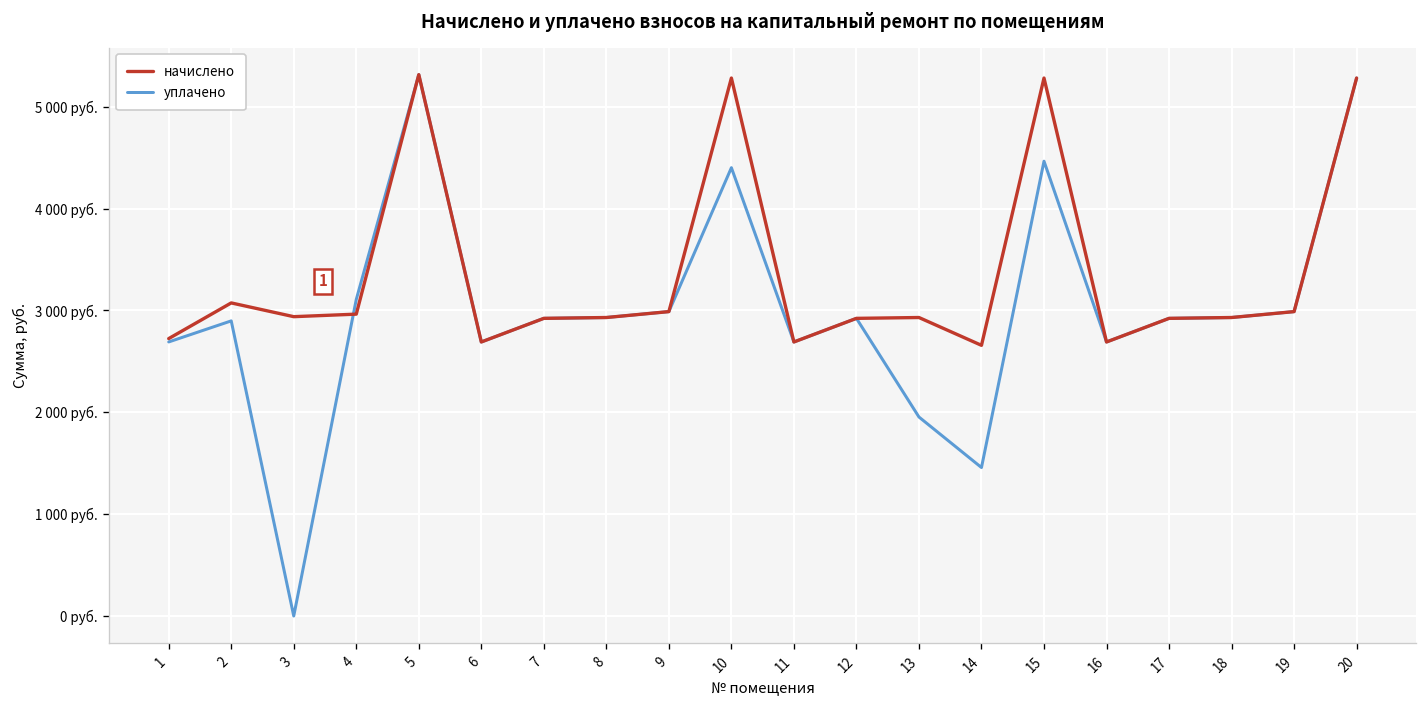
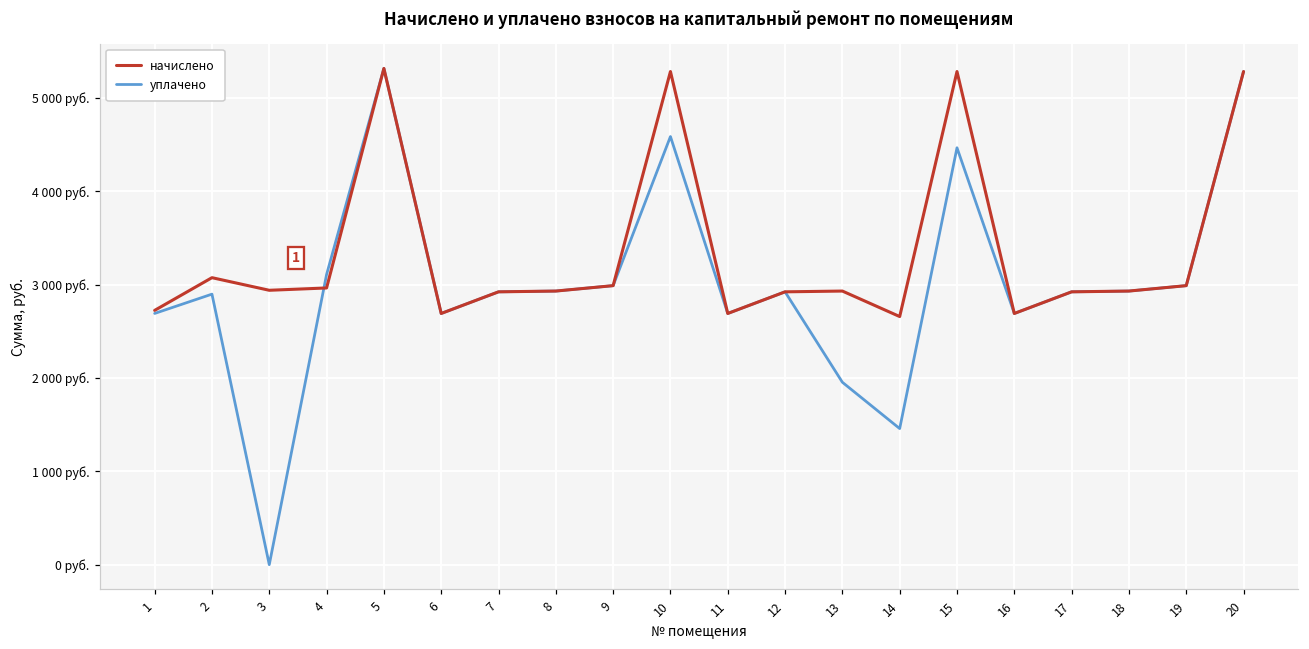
уплачено, 10: 4400 руб. -> 4600 руб.
